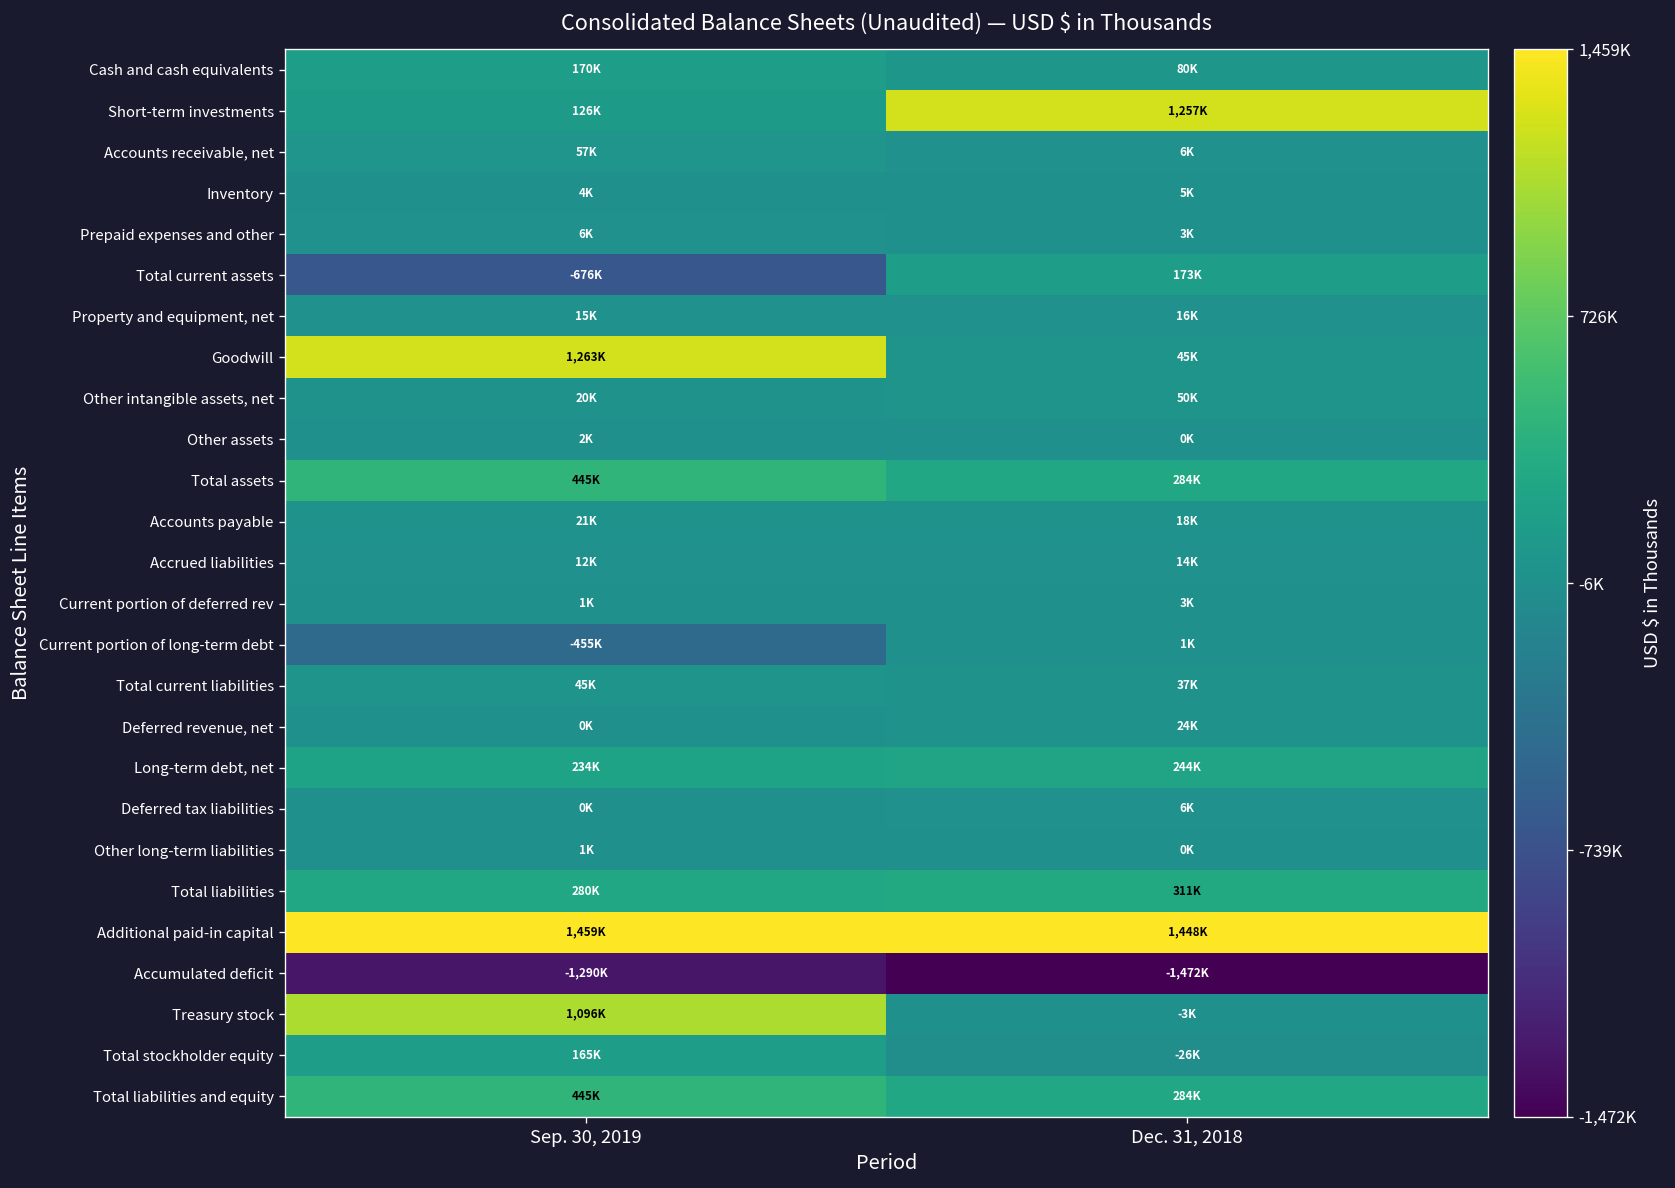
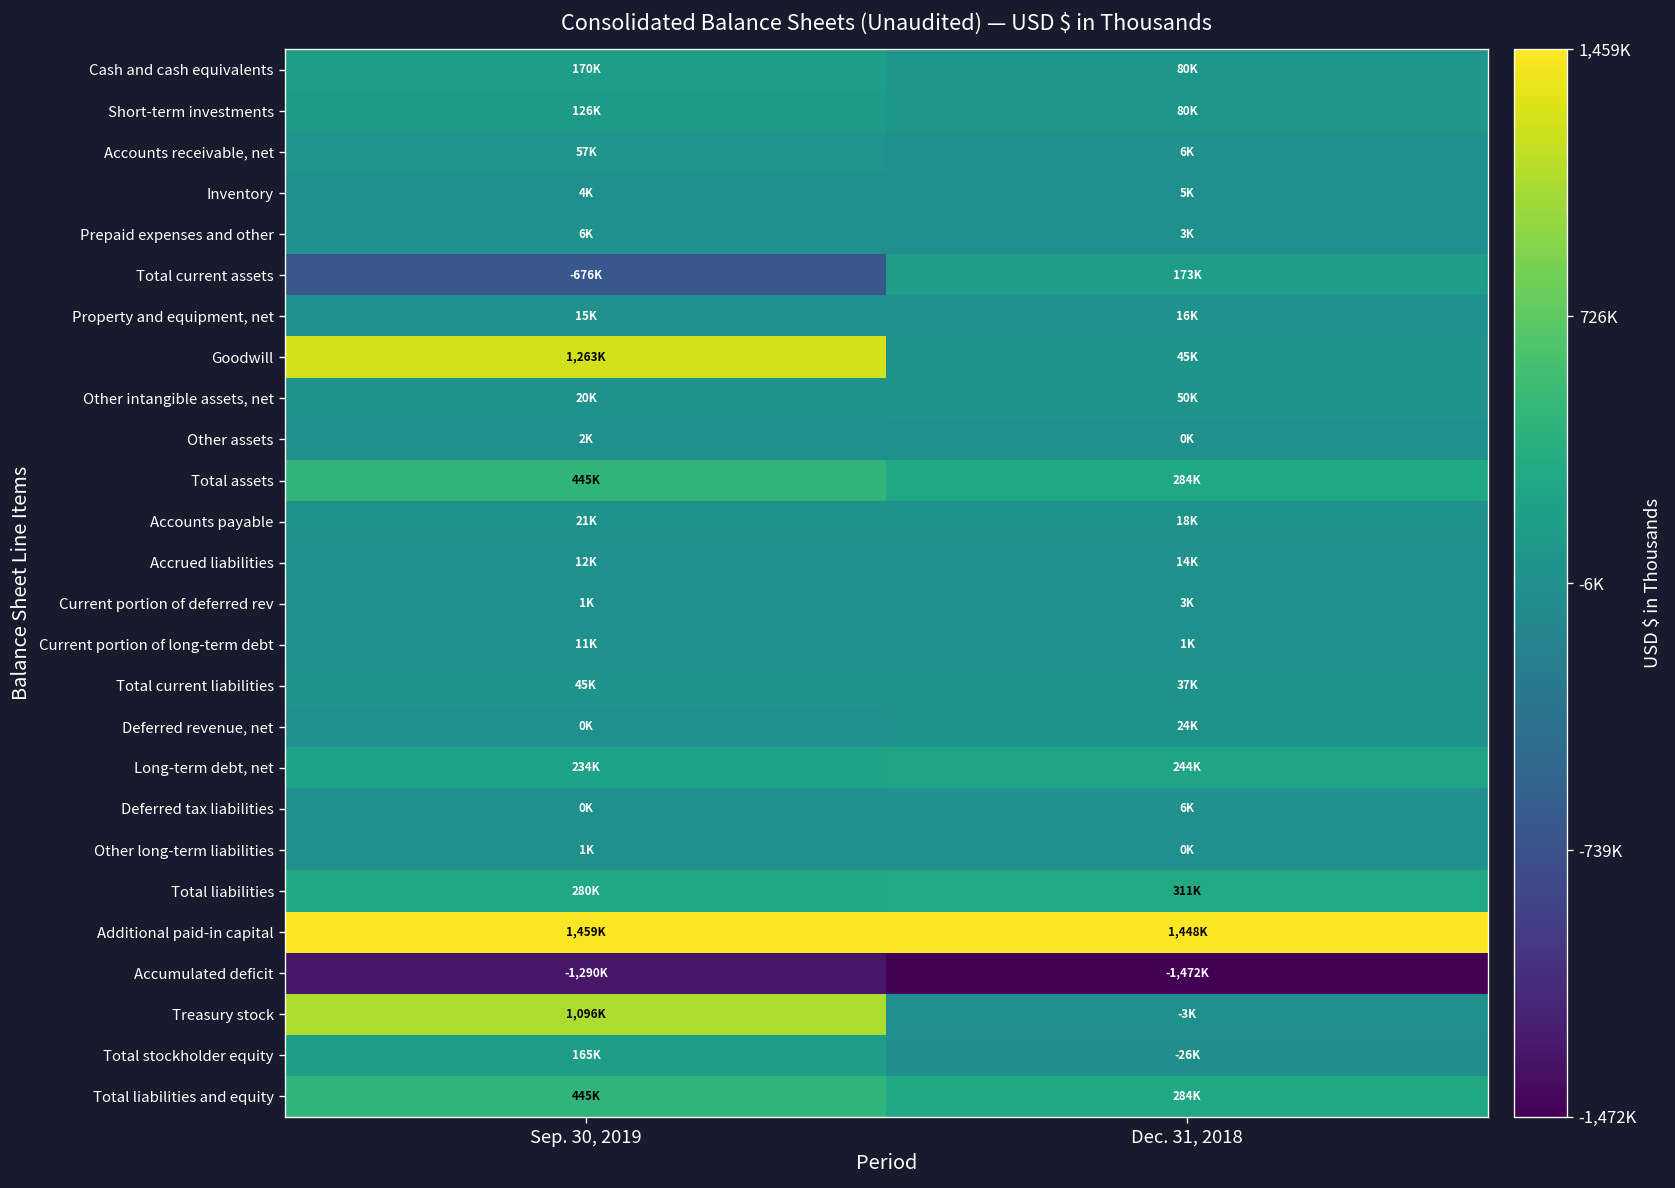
Short-term investments, Dec. 31, 2018: 1,257K -> 80K
Current portion of long-term debt, Sep. 30, 2019: -455K -> 11K
